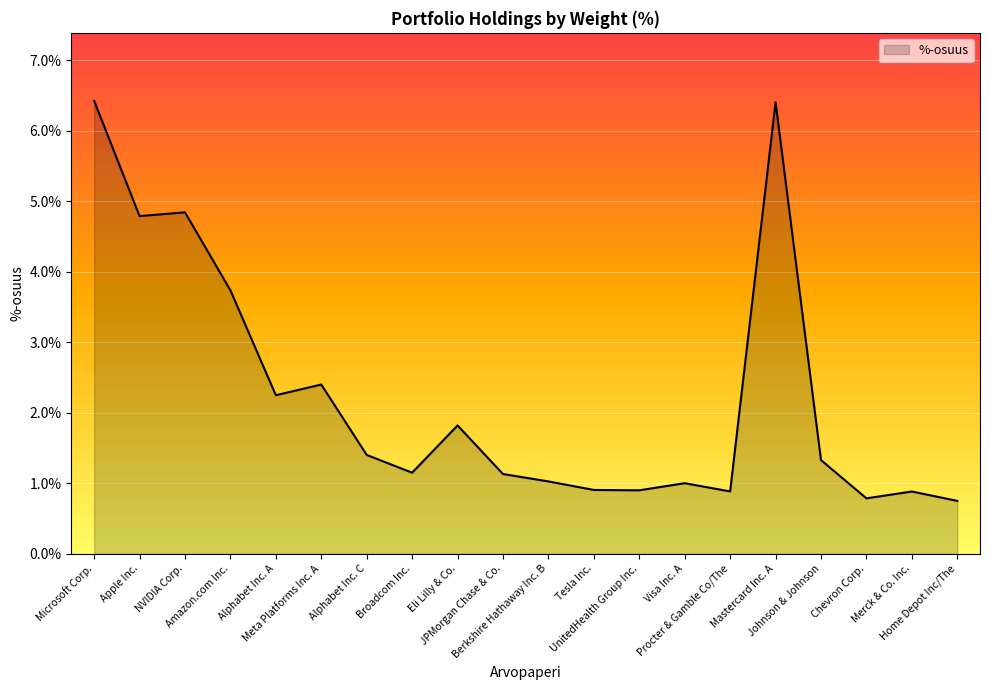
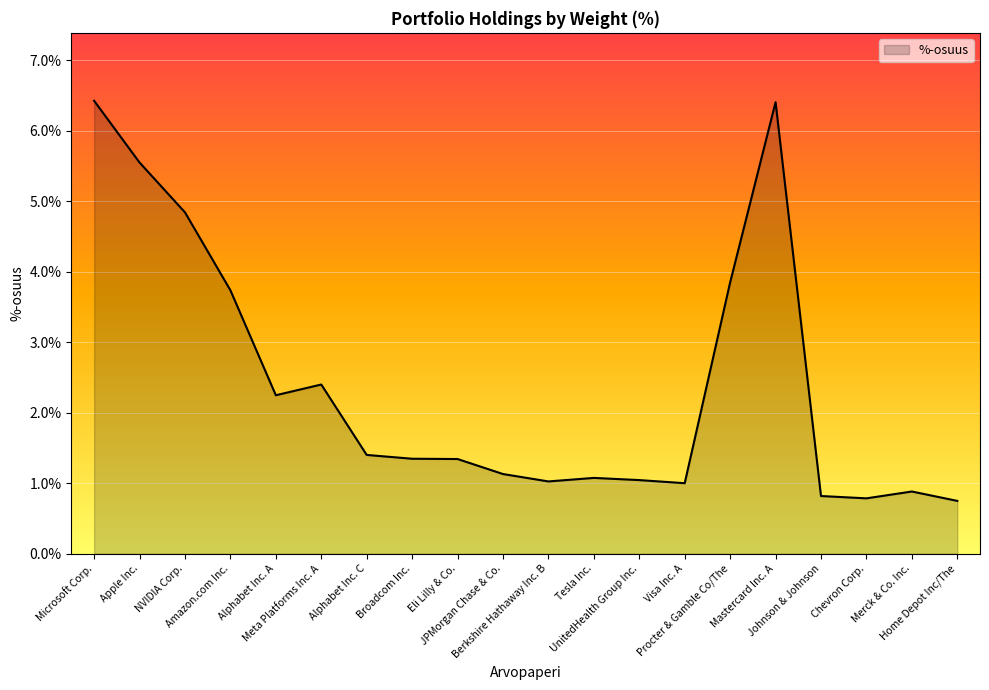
Apple Inc.: 4.8% -> 5.6%
Broadcom Inc.: 1.1% -> 1.3%
Eli Lilly & Co.: 1.8% -> 1.3%
Tesla Inc.: 0.9% -> 1.1%
UnitedHealth Group Inc.: 0.9% -> 1.0%
Procter & Gamble Co/The: 0.9% -> 3.8%
Johnson & Johnson: 1.3% -> 0.8%
